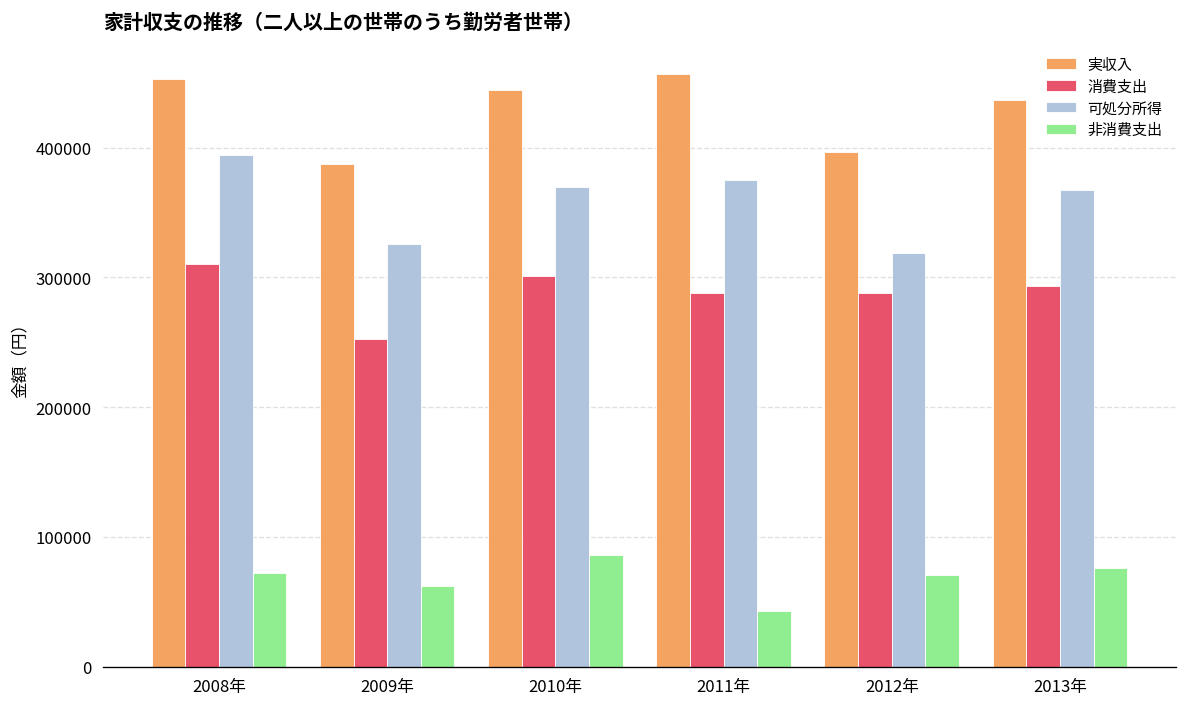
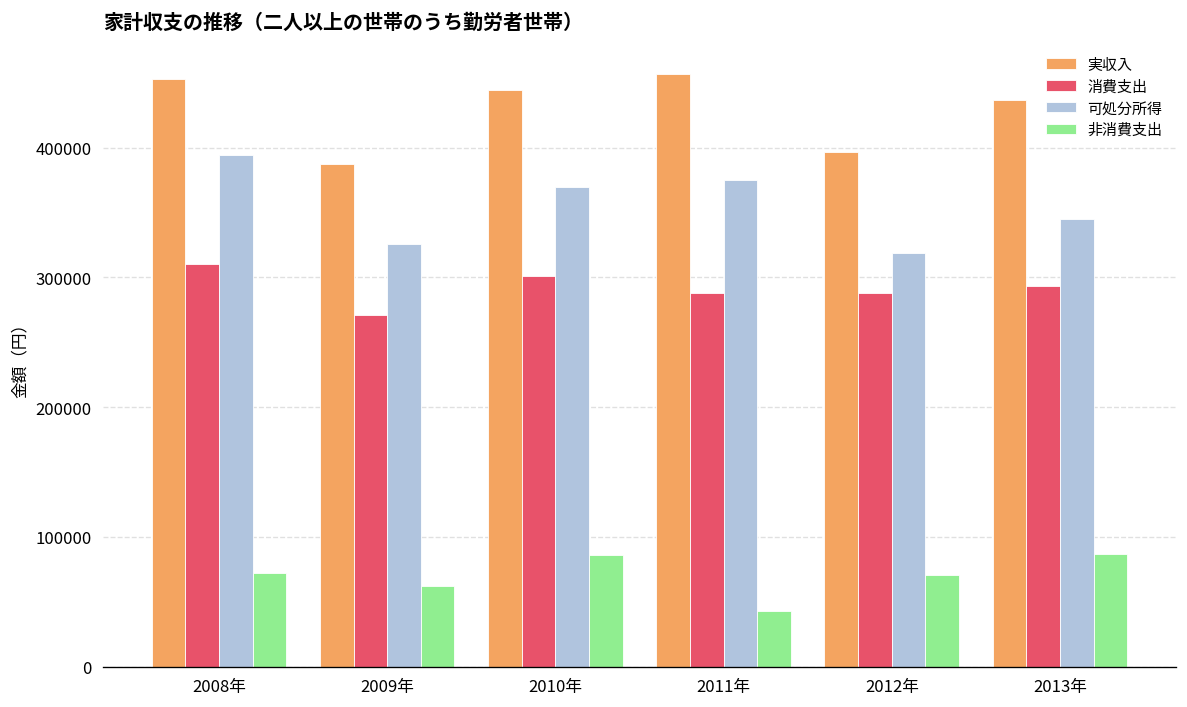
消費支出, 2009年: 253000 -> 271000
可処分所得, 2013年: 368000 -> 345000
非消費支出, 2013年: 76000 -> 87000
